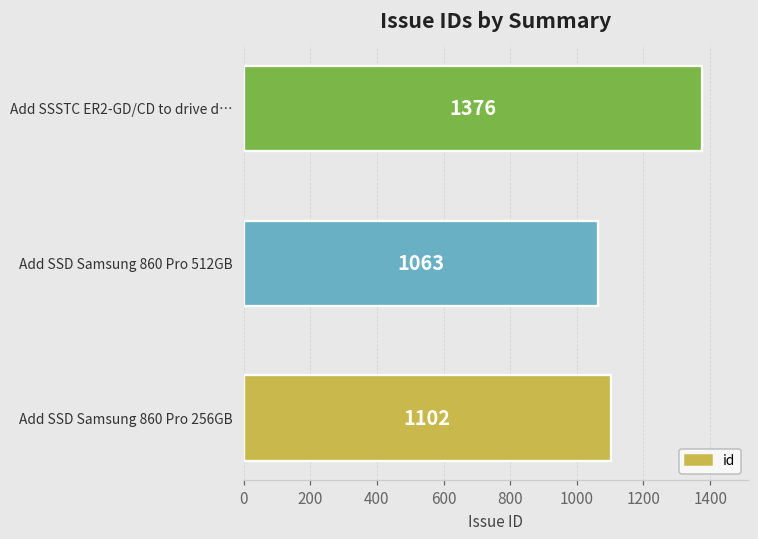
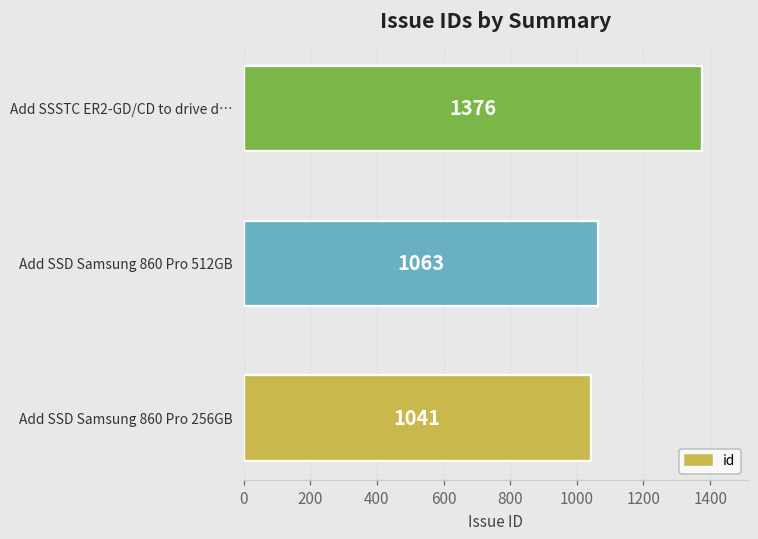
Add SSD Samsung 860 Pro 256GB: 1102 -> 1041
